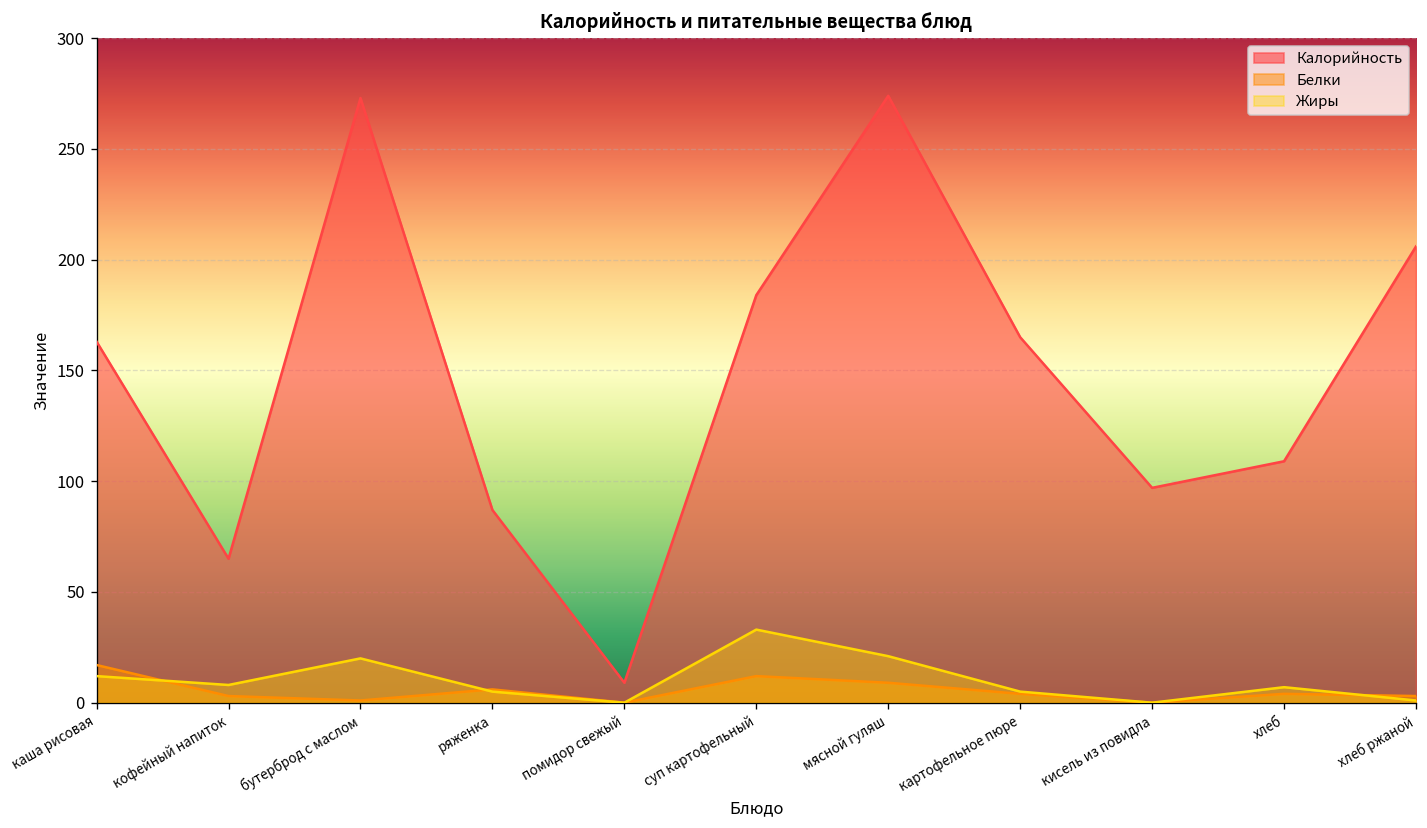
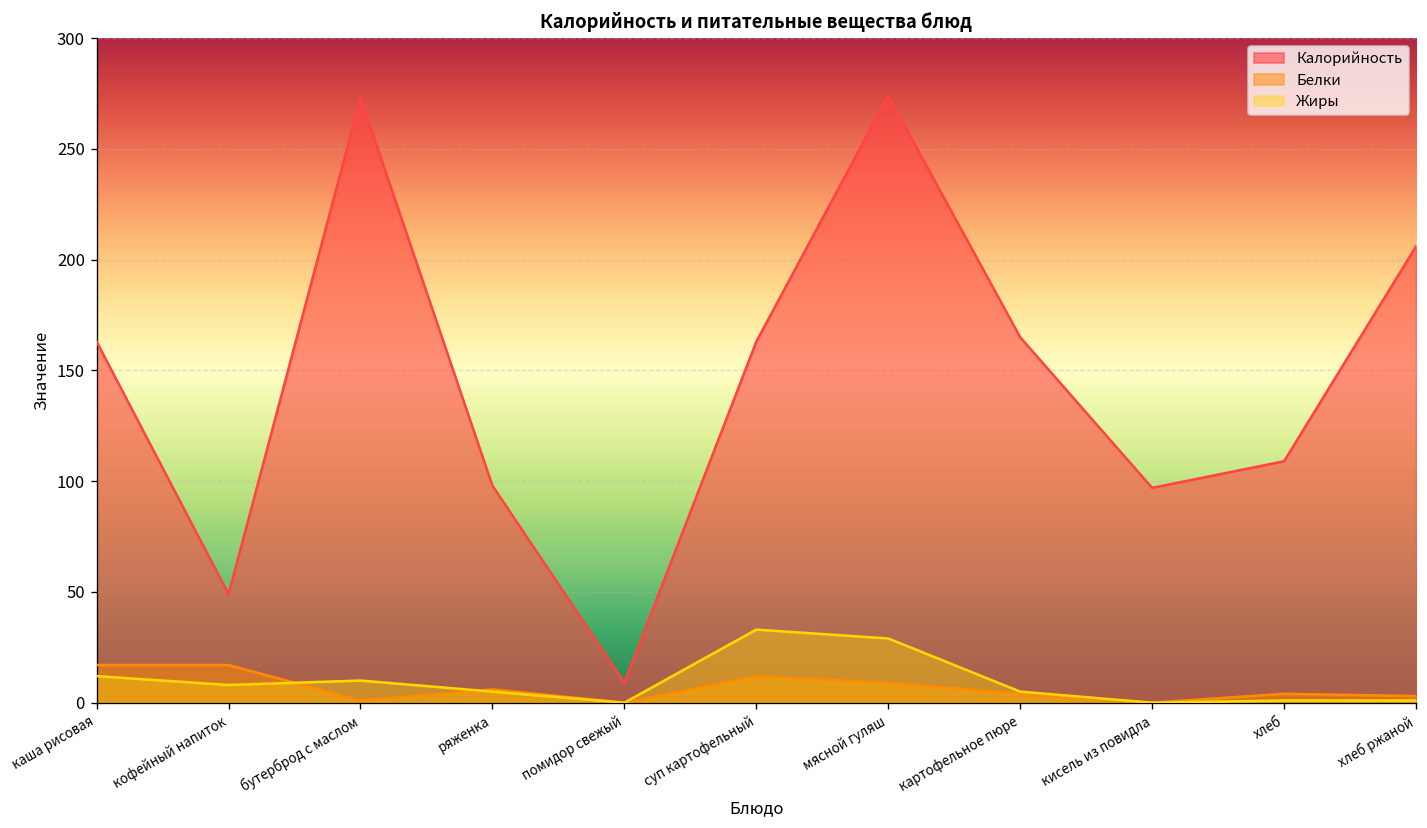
Калорийность, кофейный напиток: 65 -> 49
Белки, кофейный напиток: 3 -> 17
Жиры, бутерброд с маслом: 20 -> 10
Калорийность, ряженка: 87 -> 98
Калорийность, суп картофельный: 184 -> 163
Жиры, мясной гуляш: 21 -> 29
Жиры, хлеб: 7 -> 1
